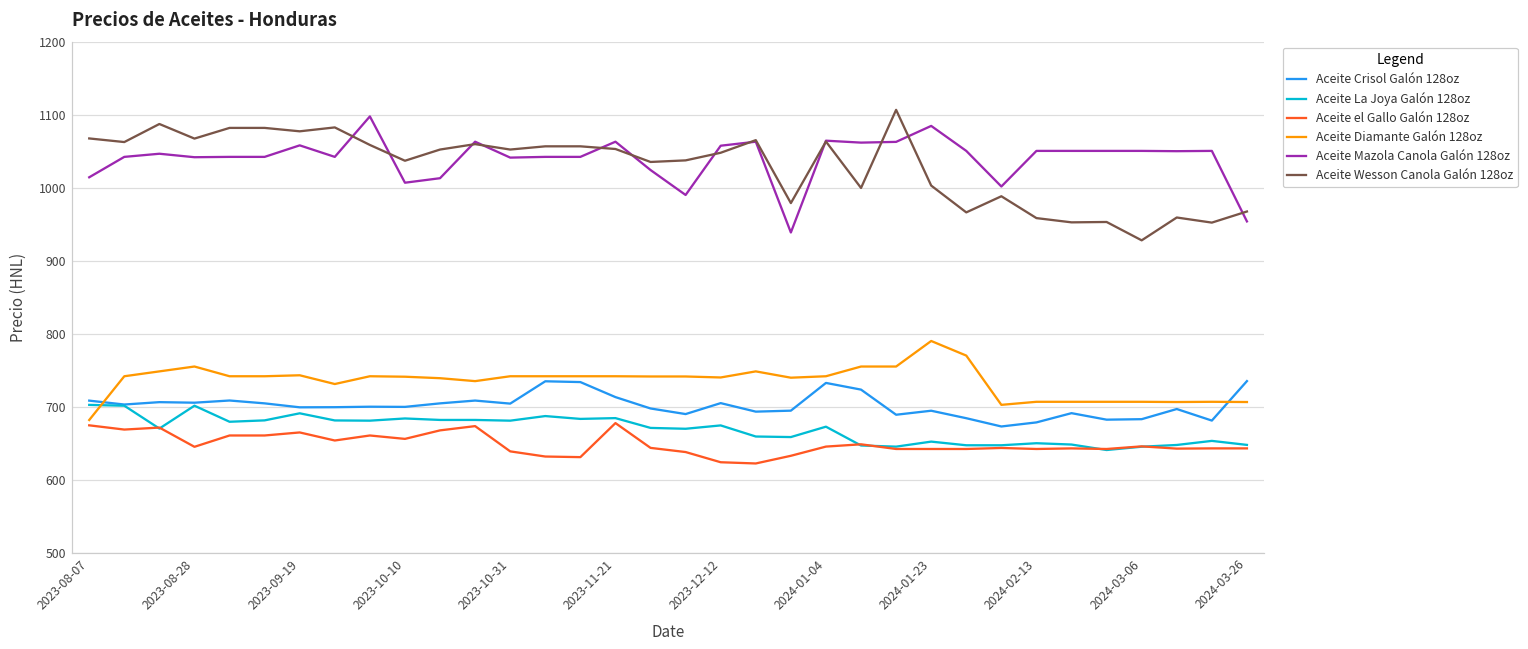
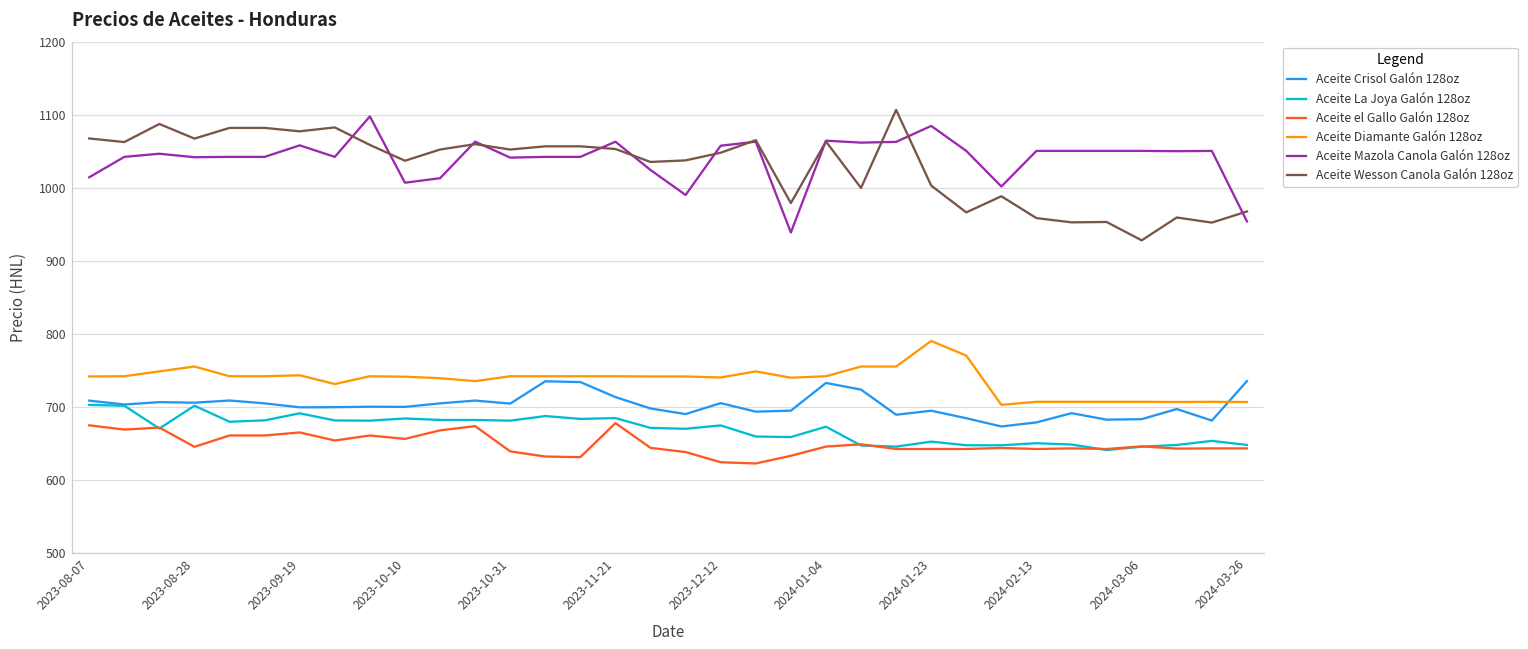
Aceite Diamante Galón 128oz, 2023-08-07: 680 -> 740
